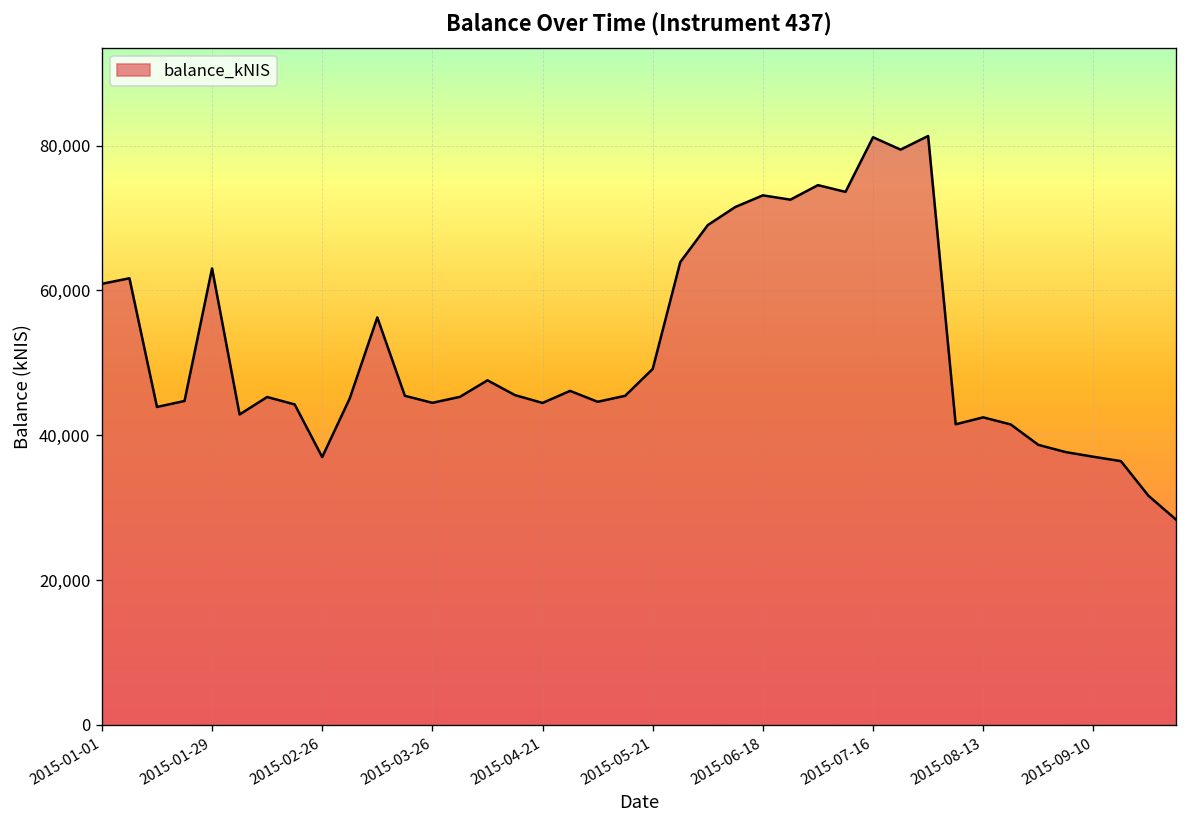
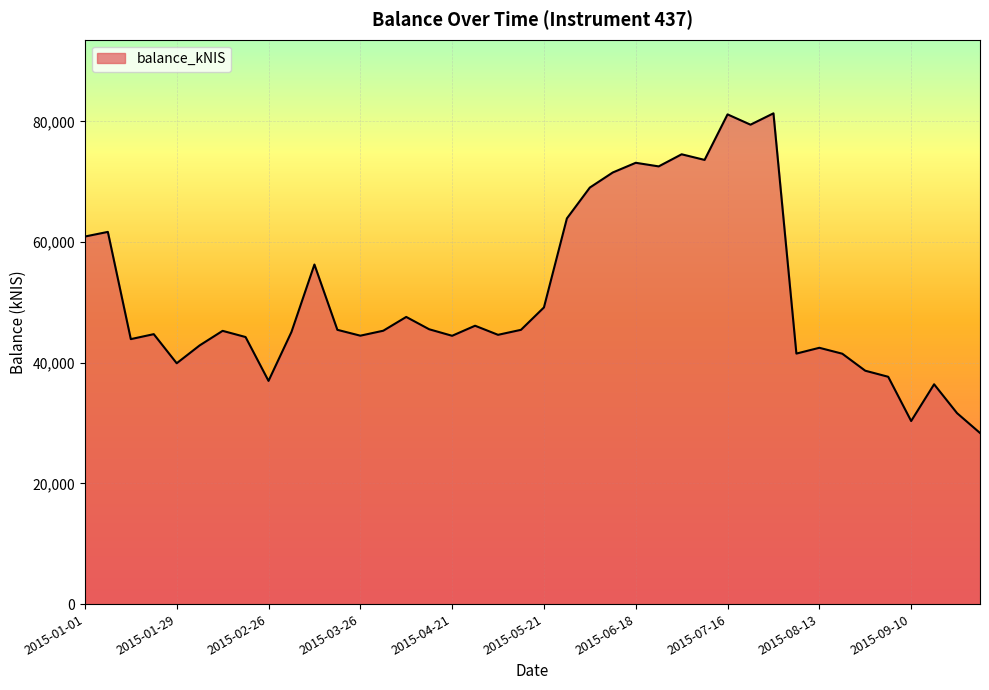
2015-01-29: 63,000 -> 40,000
2015-09-10: 37,000 -> 30,000
